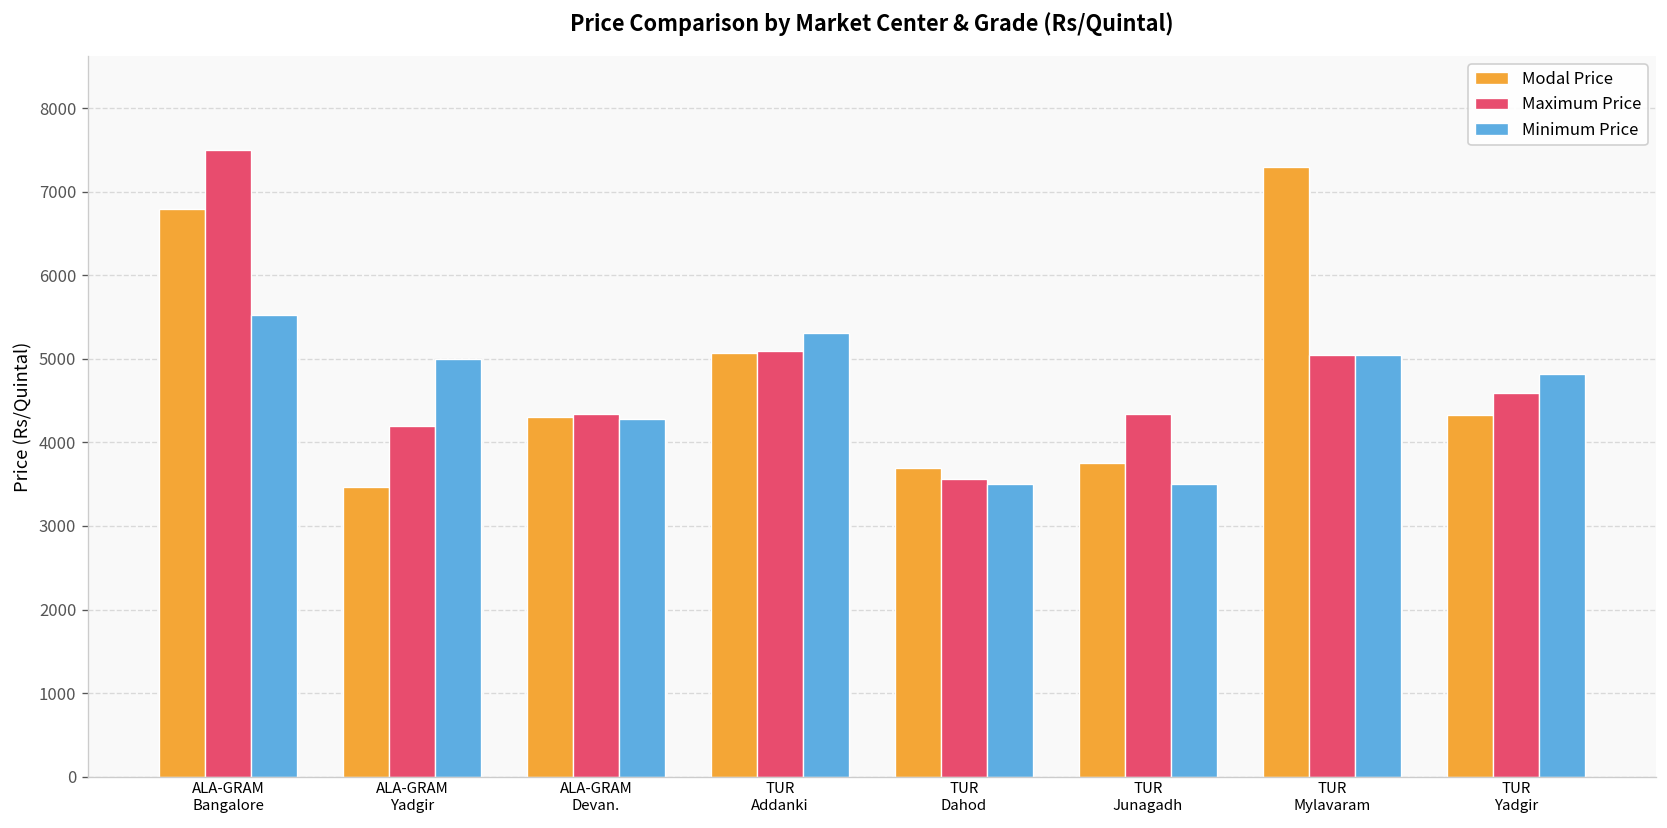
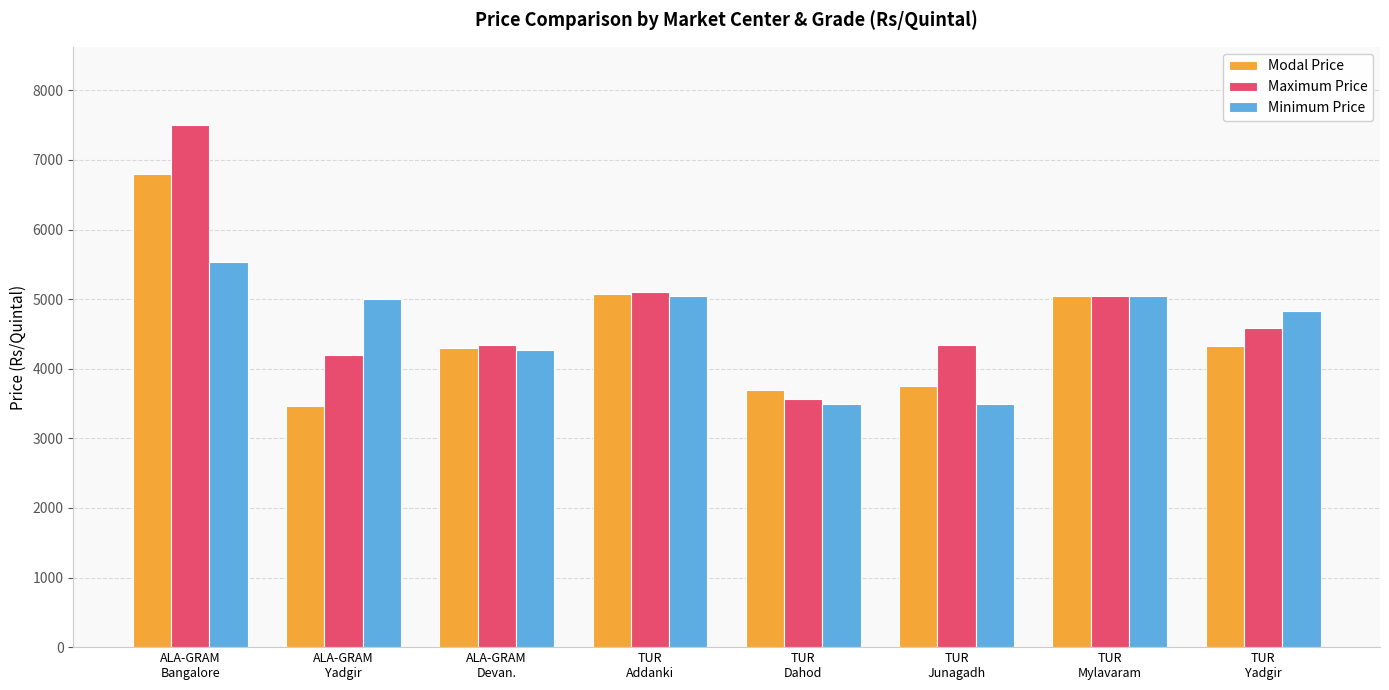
Minimum Price, TUR Addanki: 5300 -> 5100
Modal Price, TUR Mylavaram: 7300 -> 5100
